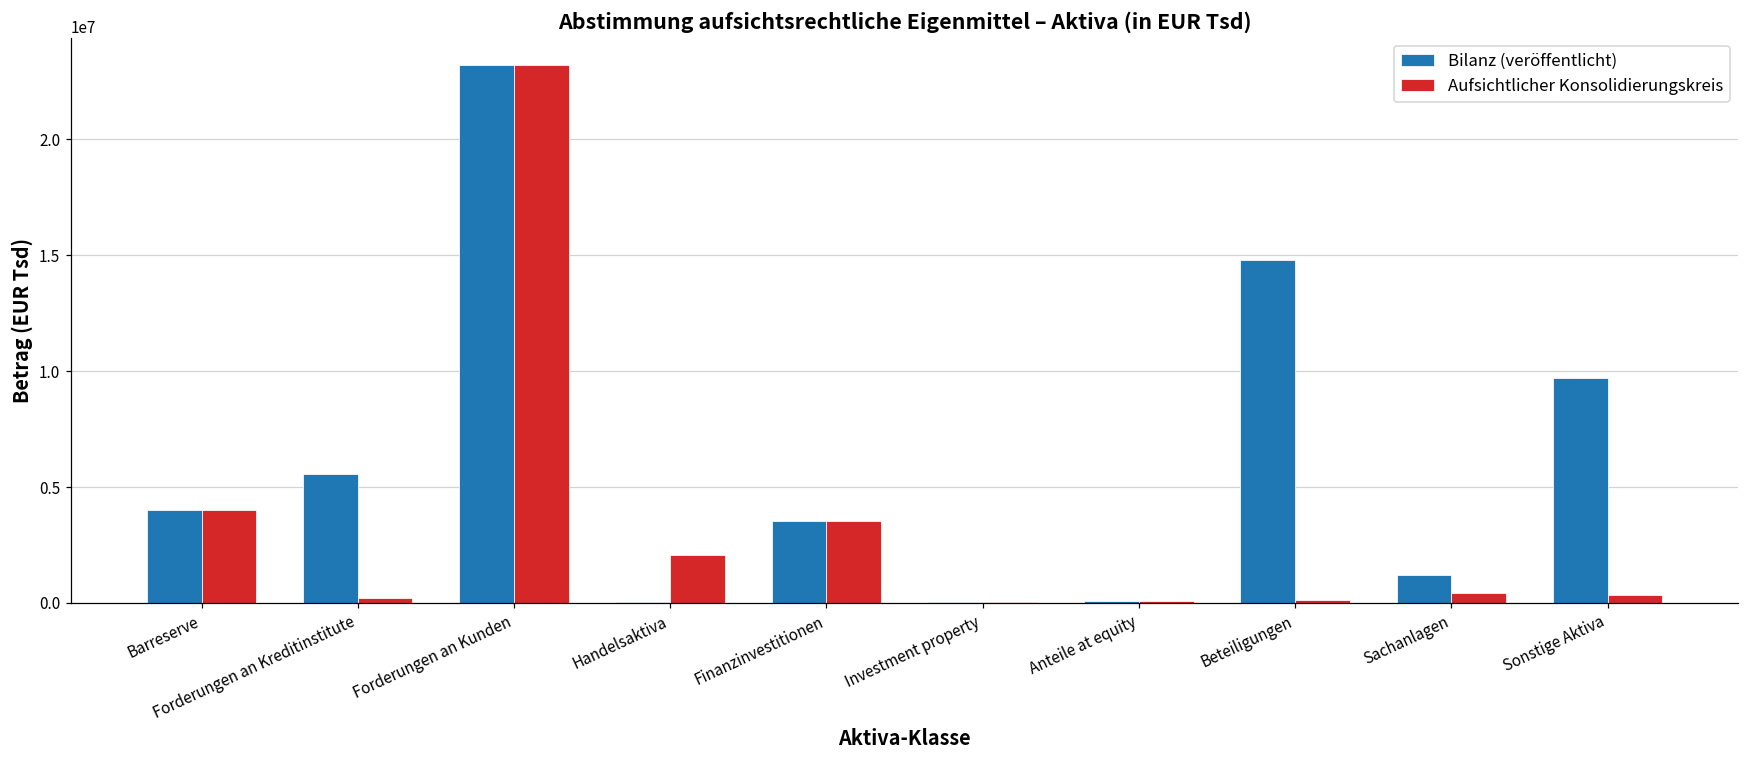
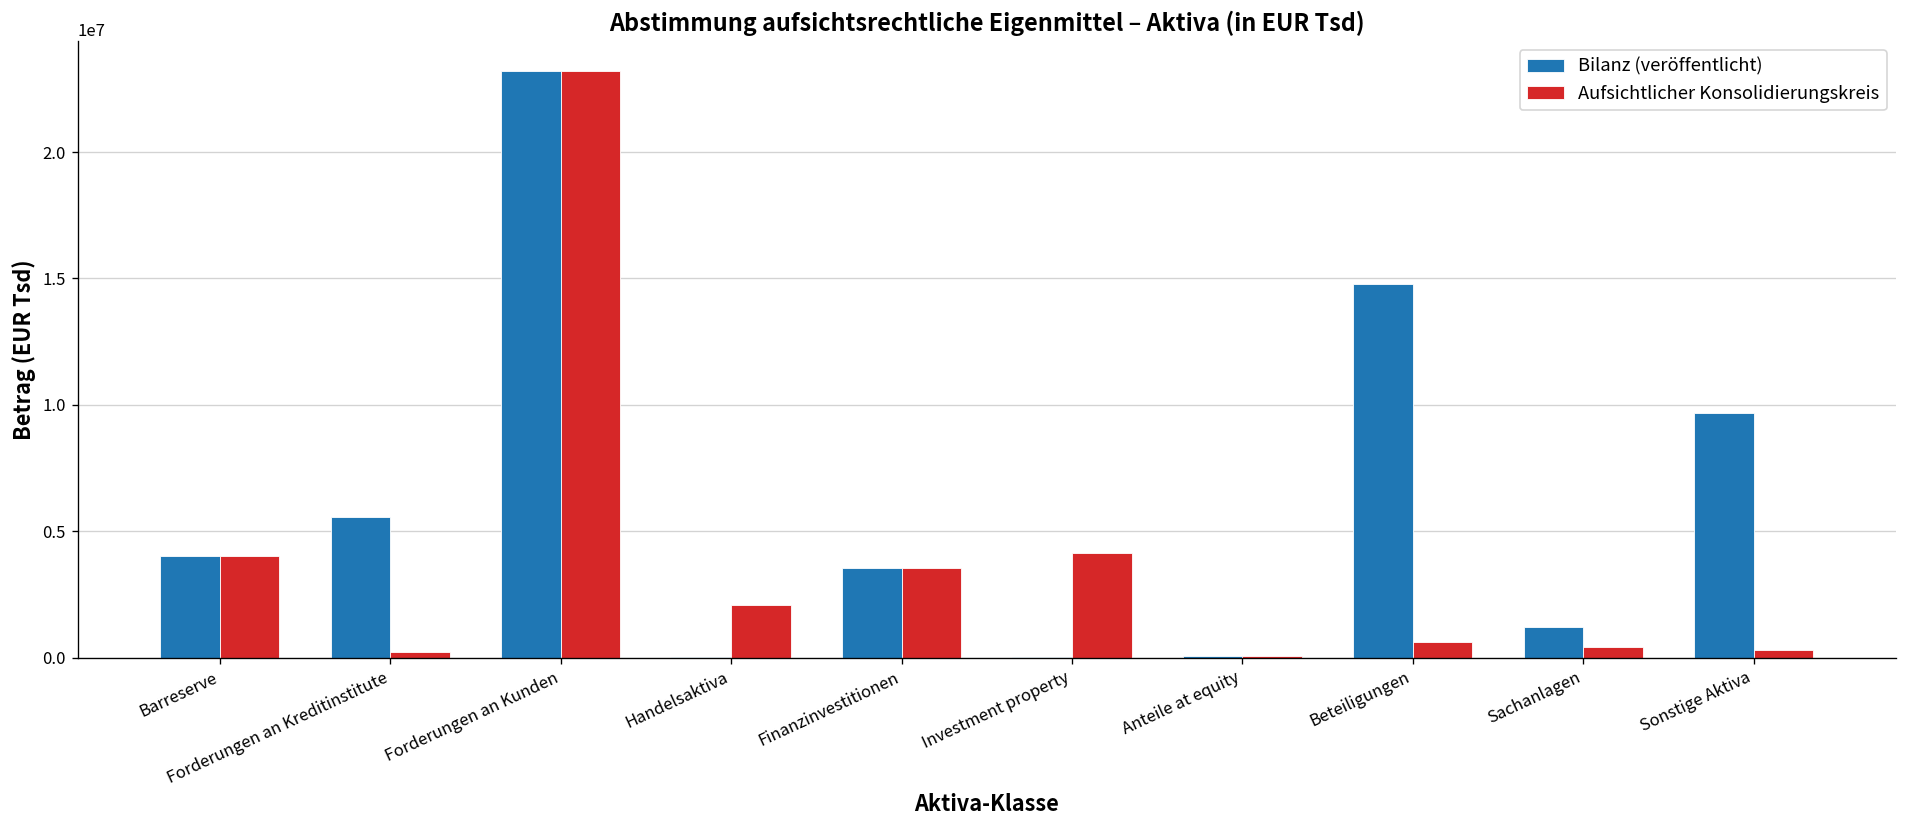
Aufsichtlicher Konsolidierungskreis, Investment property: 0 -> 4100000
Aufsichtlicher Konsolidierungskreis, Beteiligungen: 100000 -> 600000
